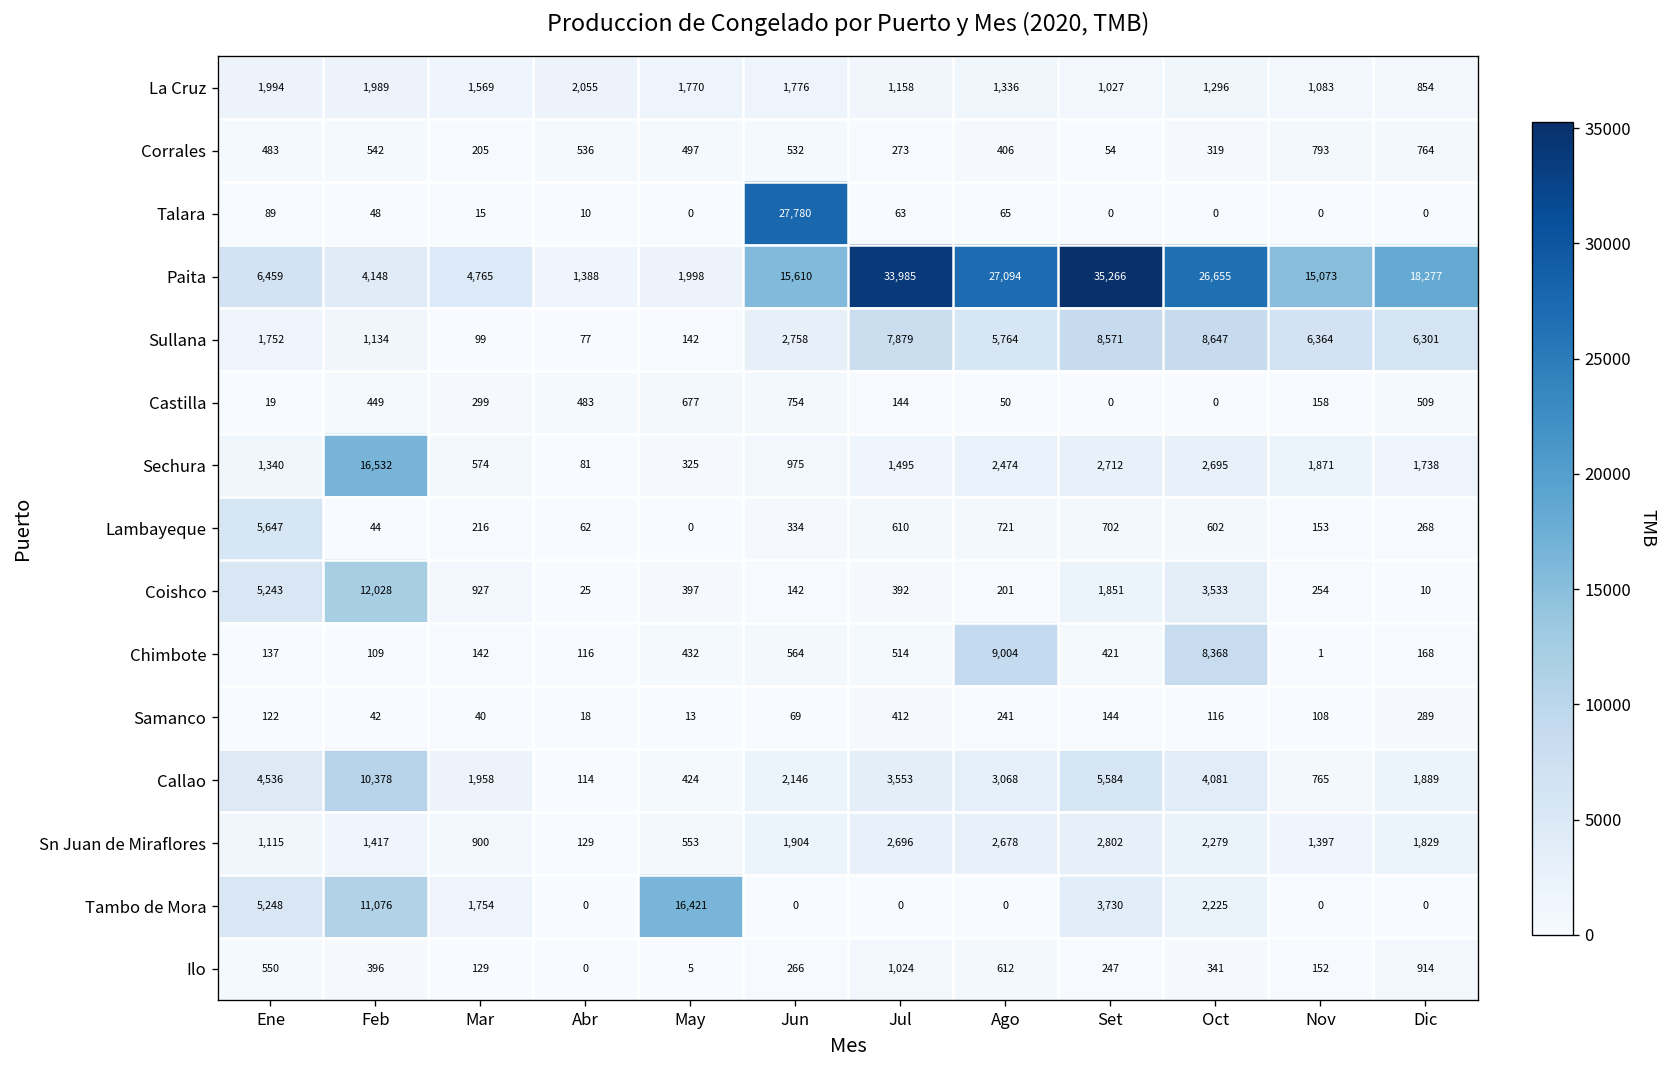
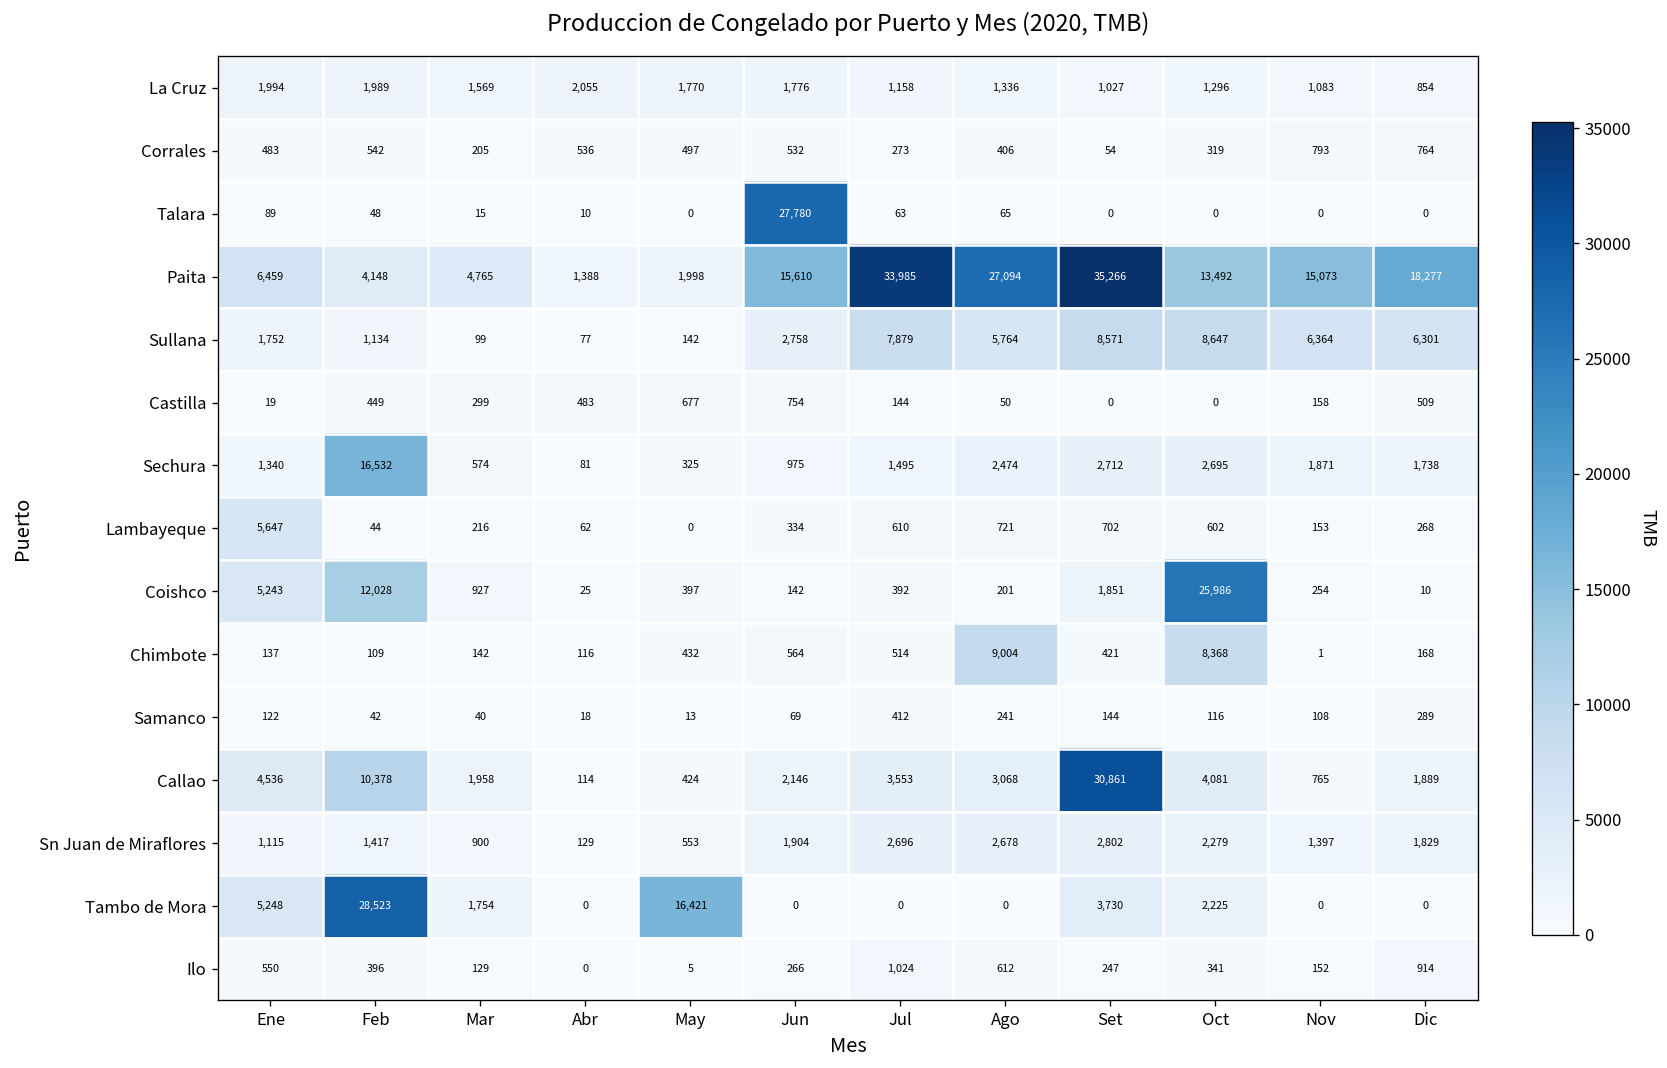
Paita, Oct: 26,655 -> 13,492
Coishco, Oct: 3,533 -> 25,986
Callao, Set: 5,584 -> 30,861
Tambo de Mora, Feb: 11,076 -> 28,523
